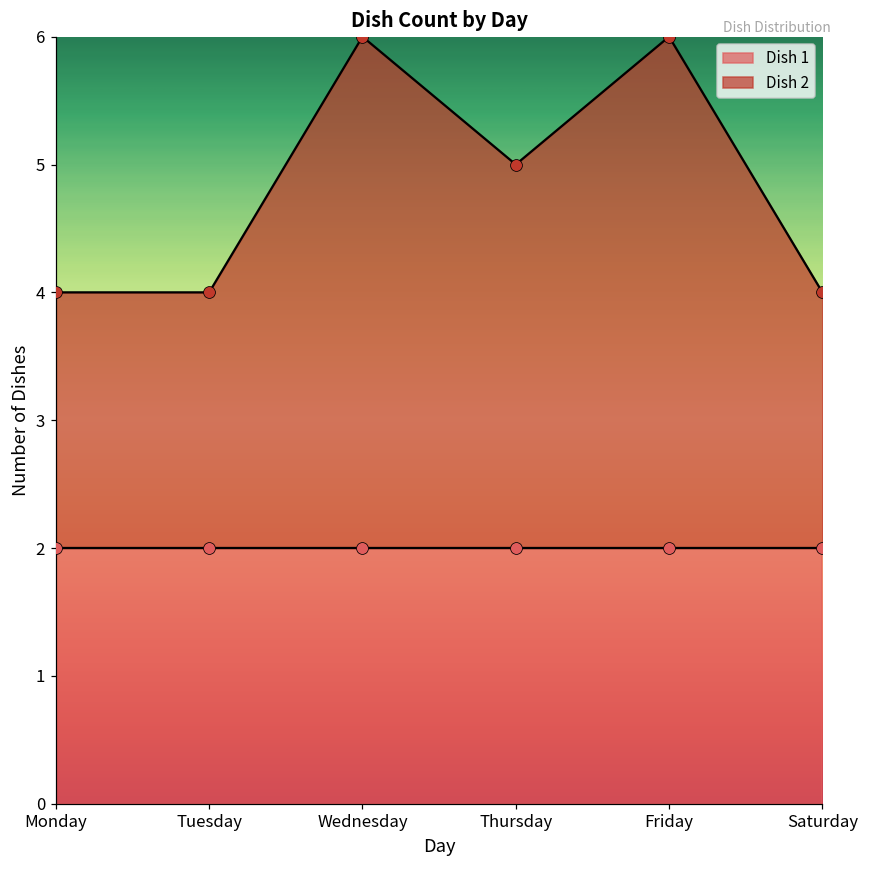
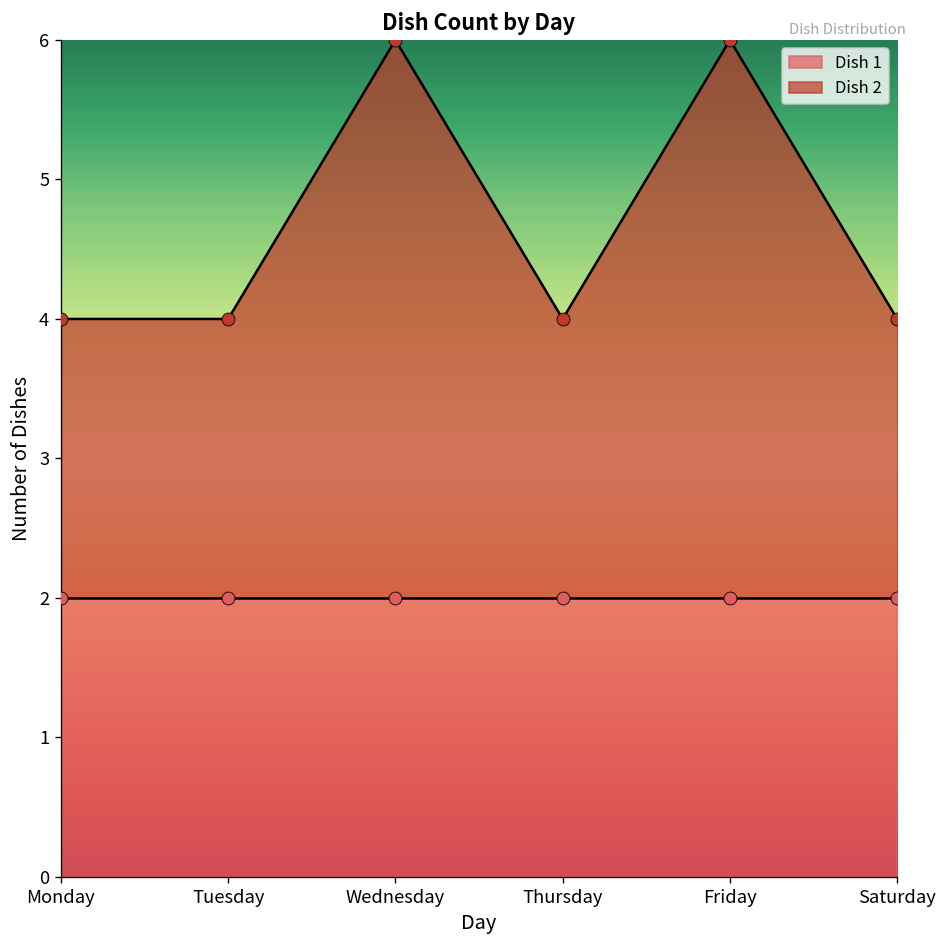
Dish 2, Thursday: 5.00 -> 4.00
